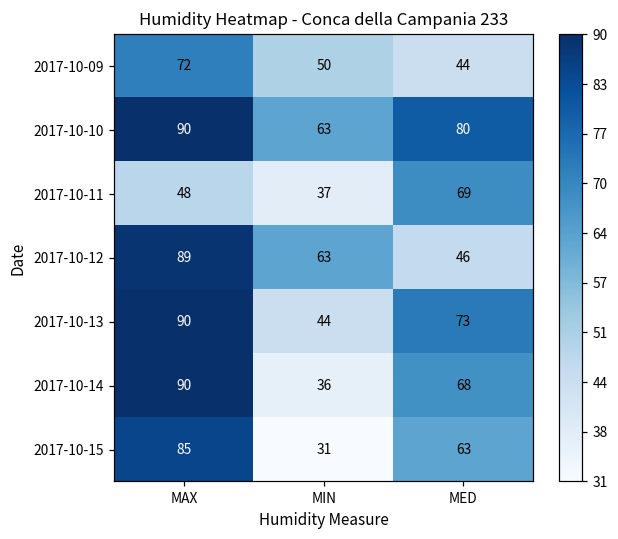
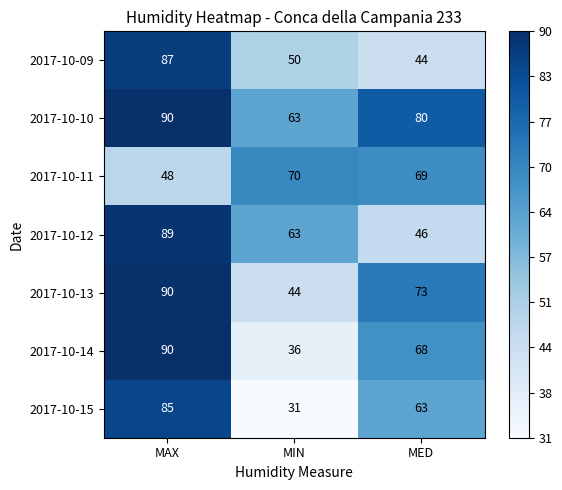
2017-10-09, MAX: 72 -> 87
2017-10-11, MIN: 37 -> 70
